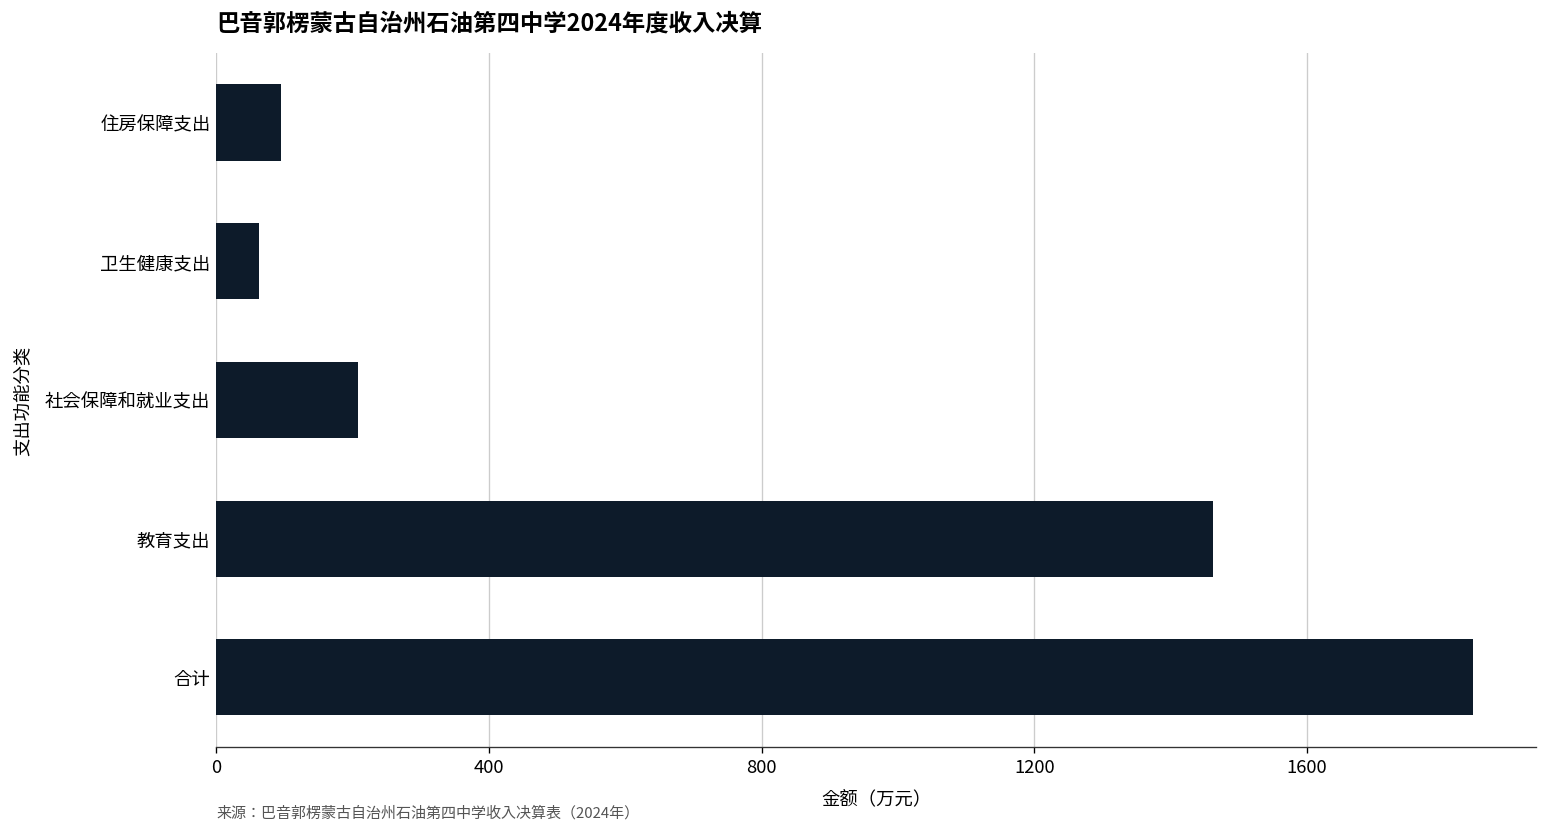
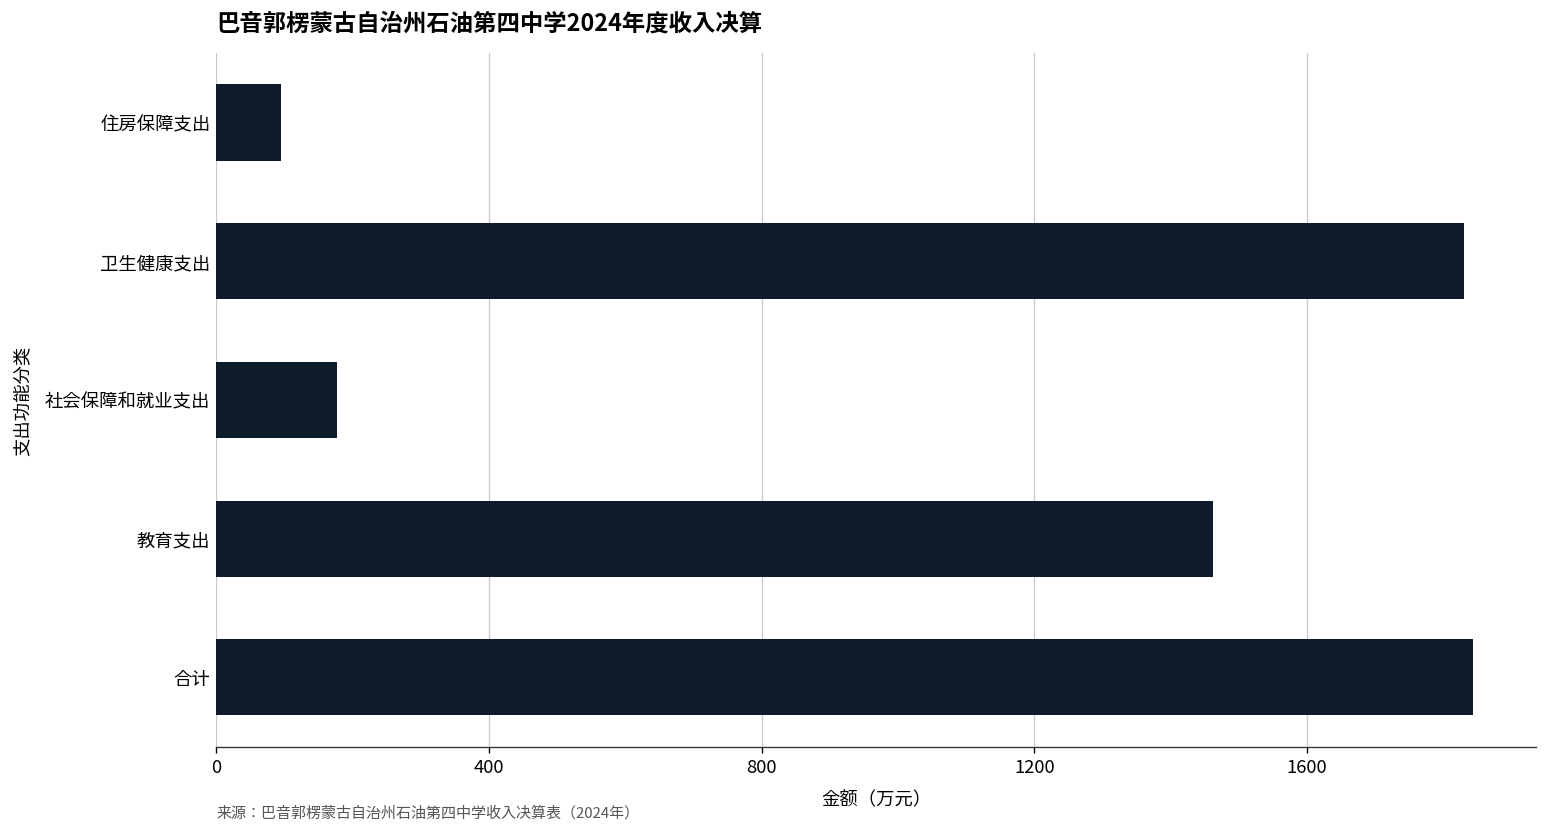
卫生健康支出: 60 -> 1830
社会保障和就业支出: 210 -> 180
